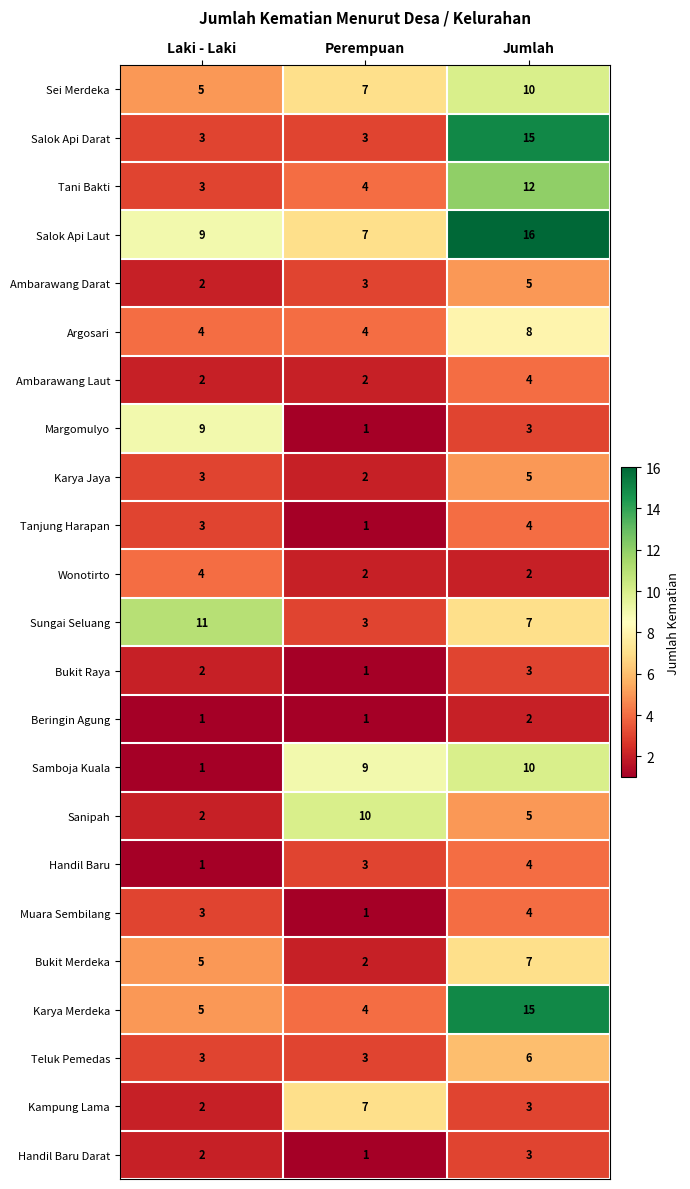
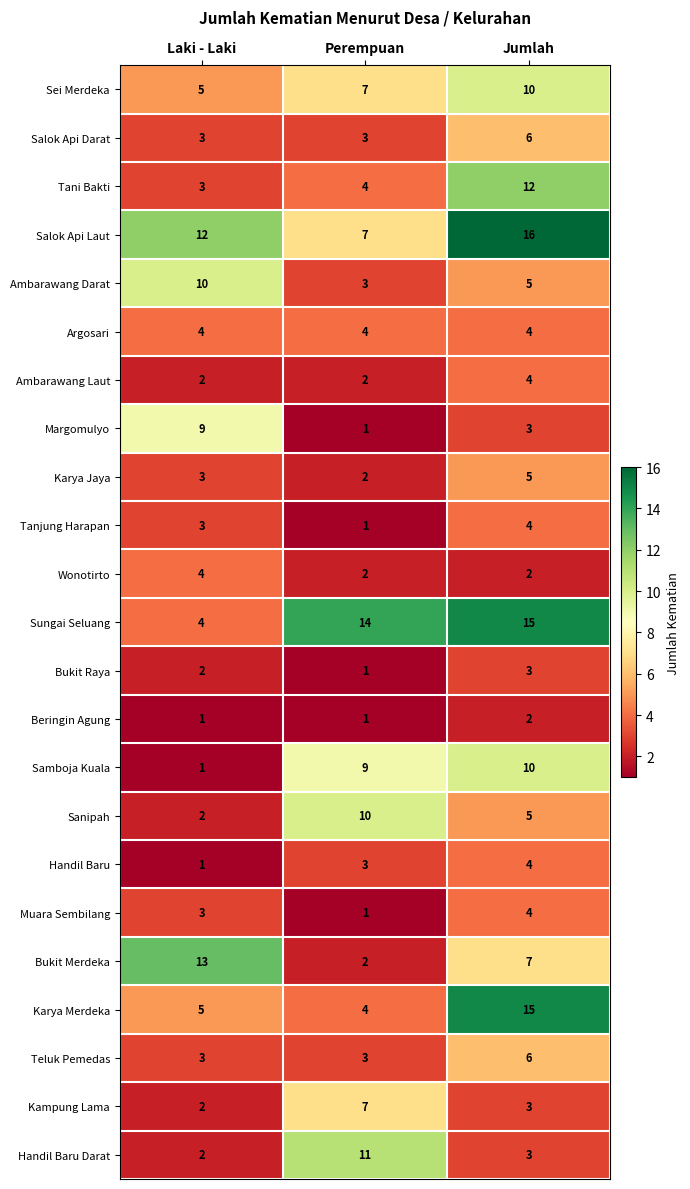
Salok Api Darat, Jumlah: 15 -> 6
Salok Api Laut, Laki - Laki: 9 -> 12
Ambarawang Darat, Laki - Laki: 2 -> 10
Argosari, Jumlah: 8 -> 4
Sungai Seluang, Laki - Laki: 11 -> 4
Sungai Seluang, Perempuan: 3 -> 14
Sungai Seluang, Jumlah: 7 -> 15
Bukit Merdeka, Laki - Laki: 5 -> 13
Handil Baru Darat, Perempuan: 1 -> 11
